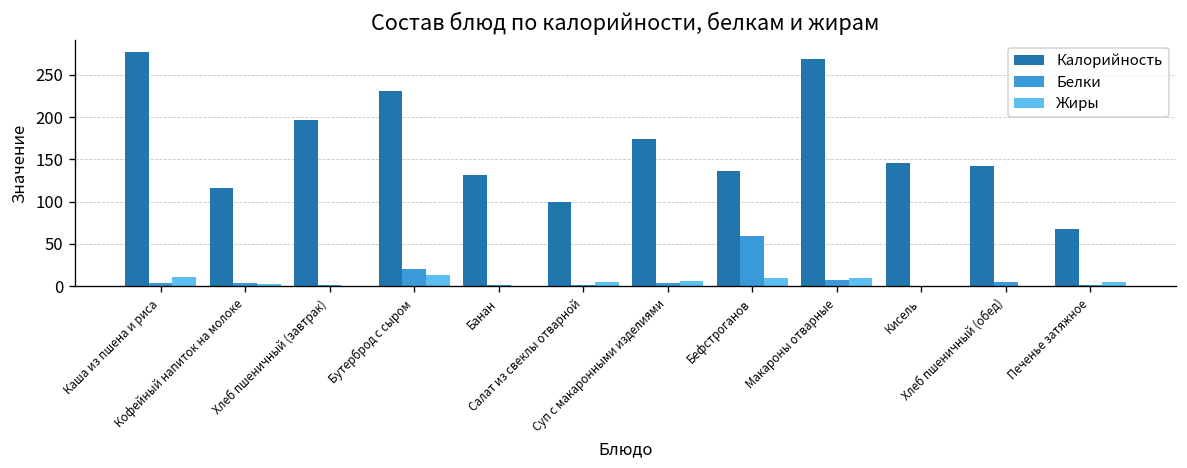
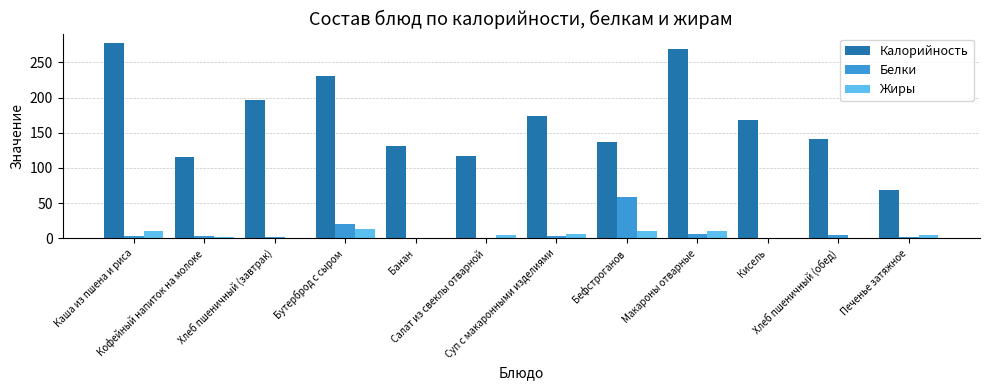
Калорийность, Салат из свеклы отварной: 100 -> 120
Калорийность, Кисель: 150 -> 170
